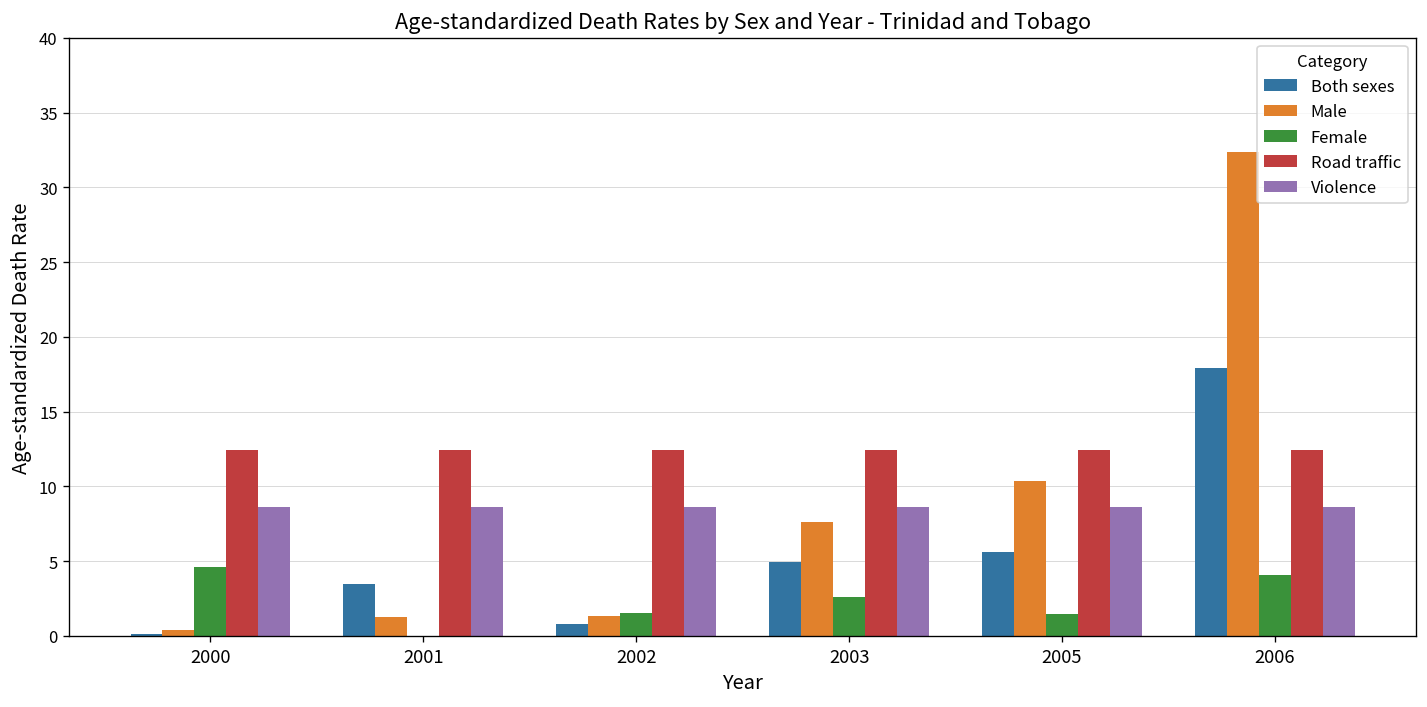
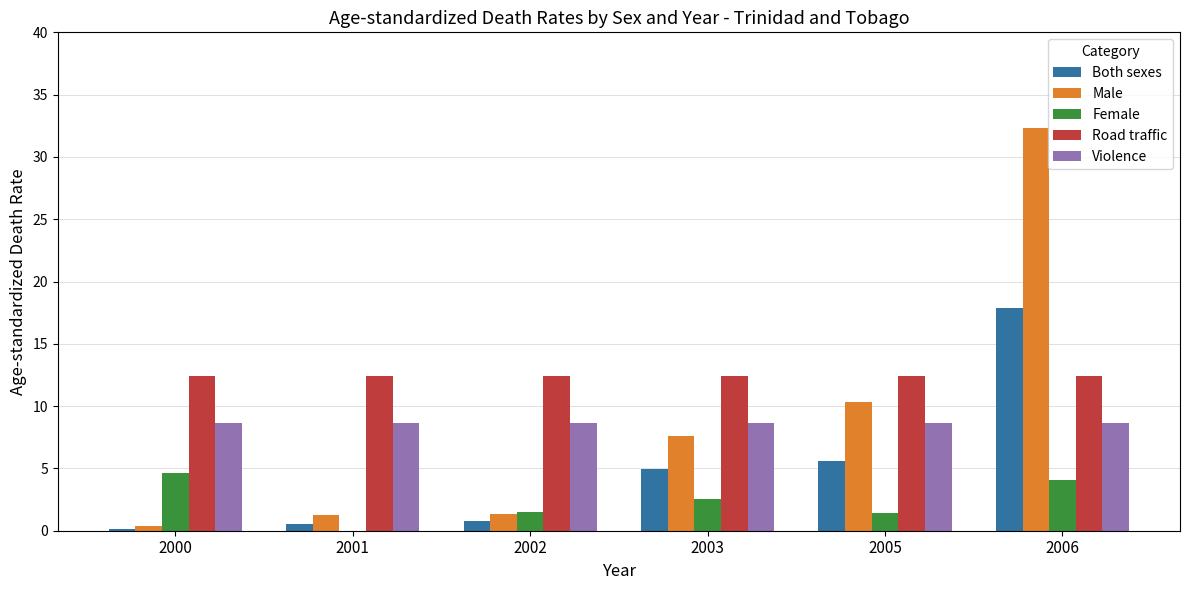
Both sexes, 2001: 3.5 -> 0.6
